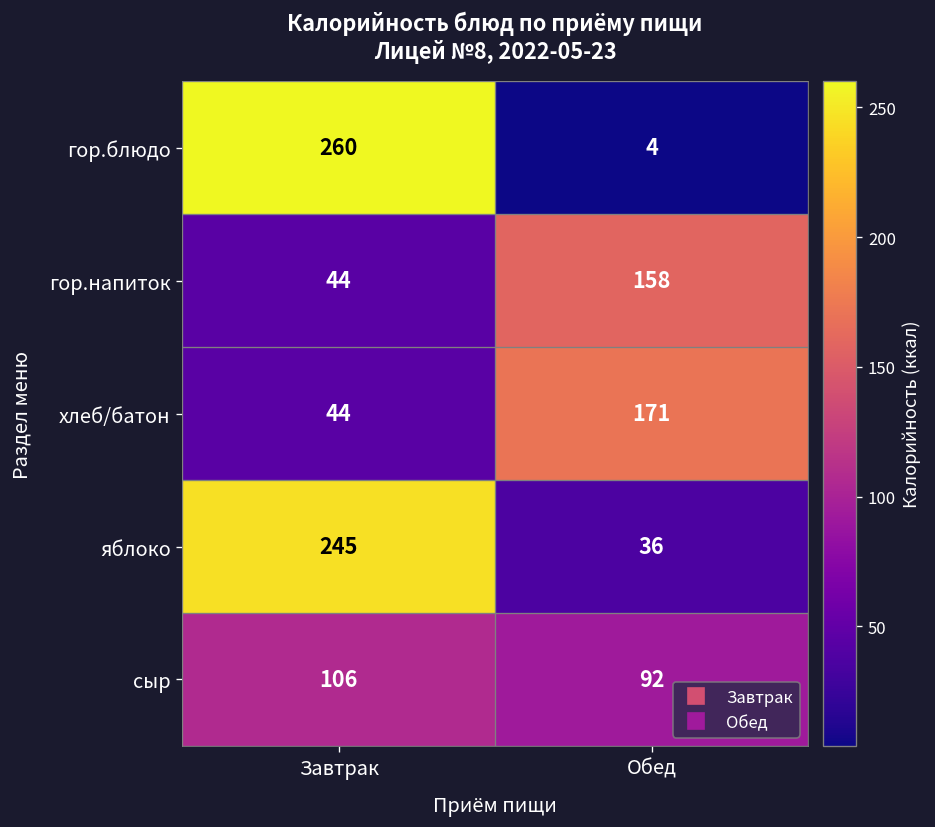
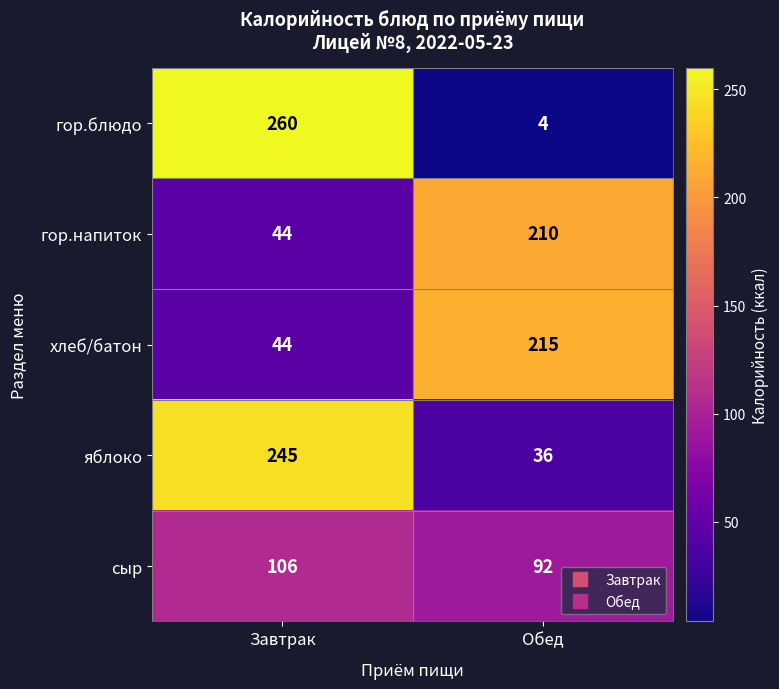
гор.напиток, Обед: 158 -> 210
хлеб/батон, Обед: 171 -> 215
